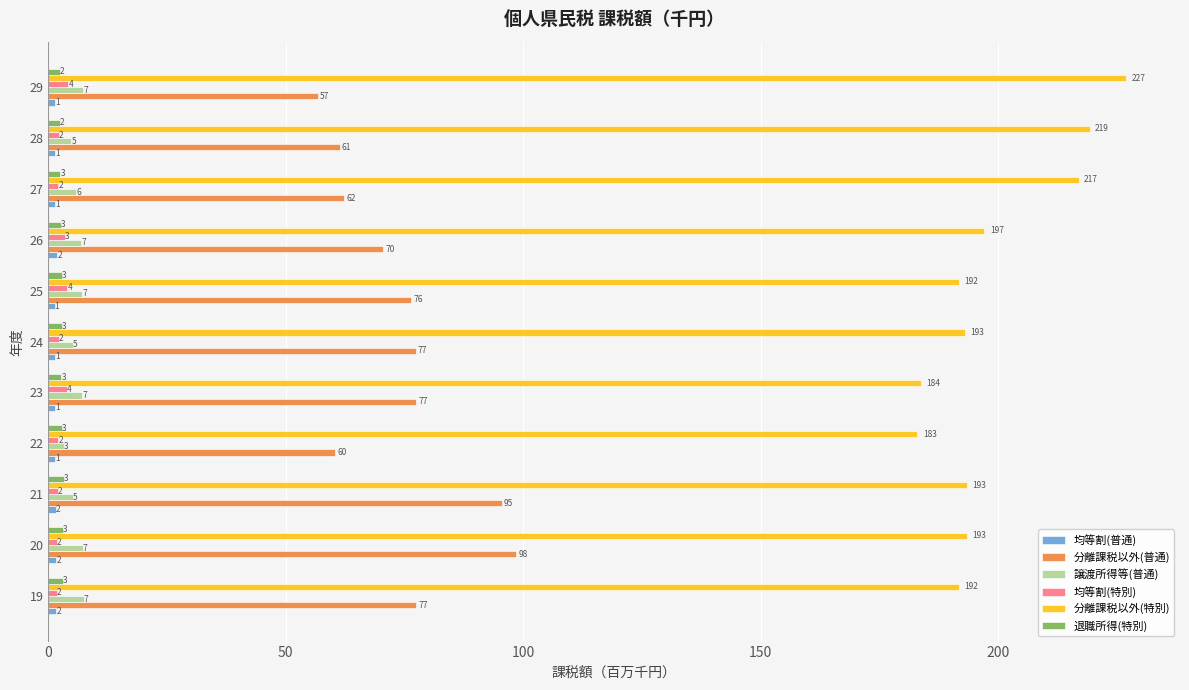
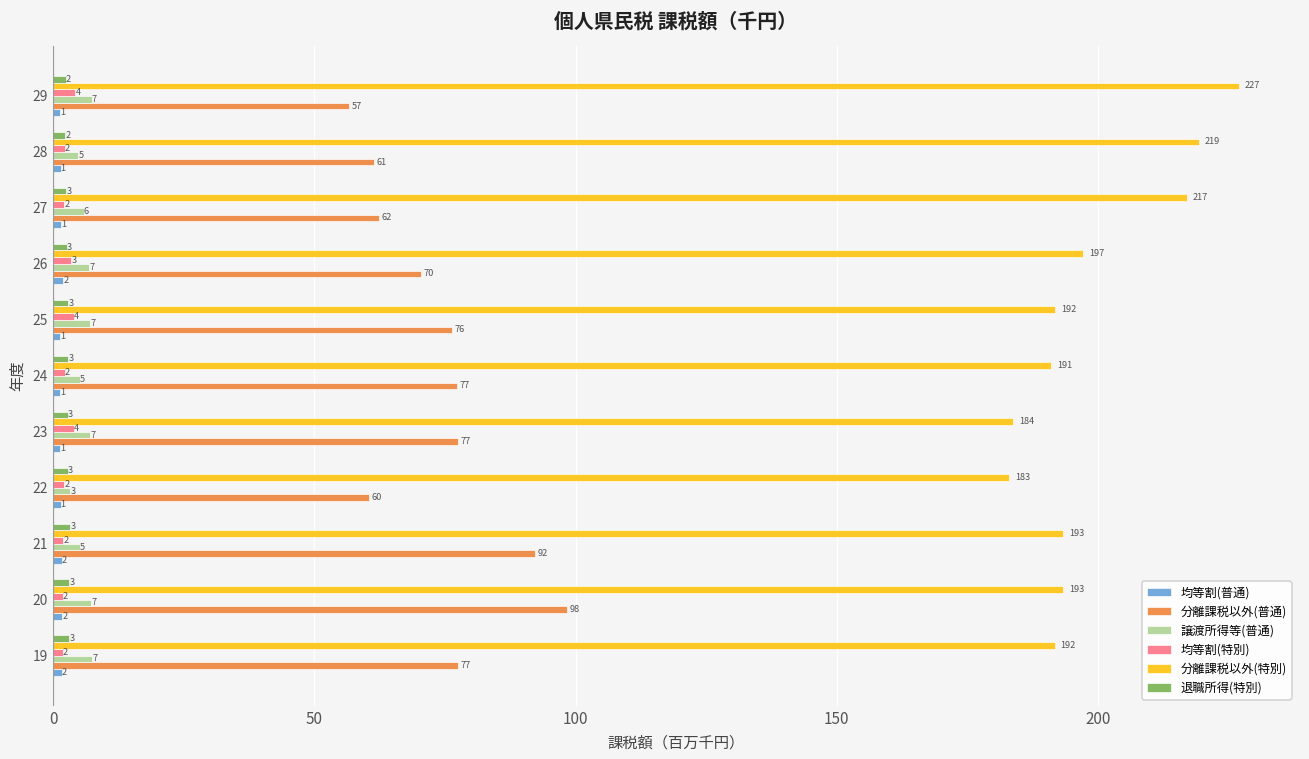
分離課税以外(特別), 24: 193 -> 191
分離課税以外(普通), 21: 95 -> 92
